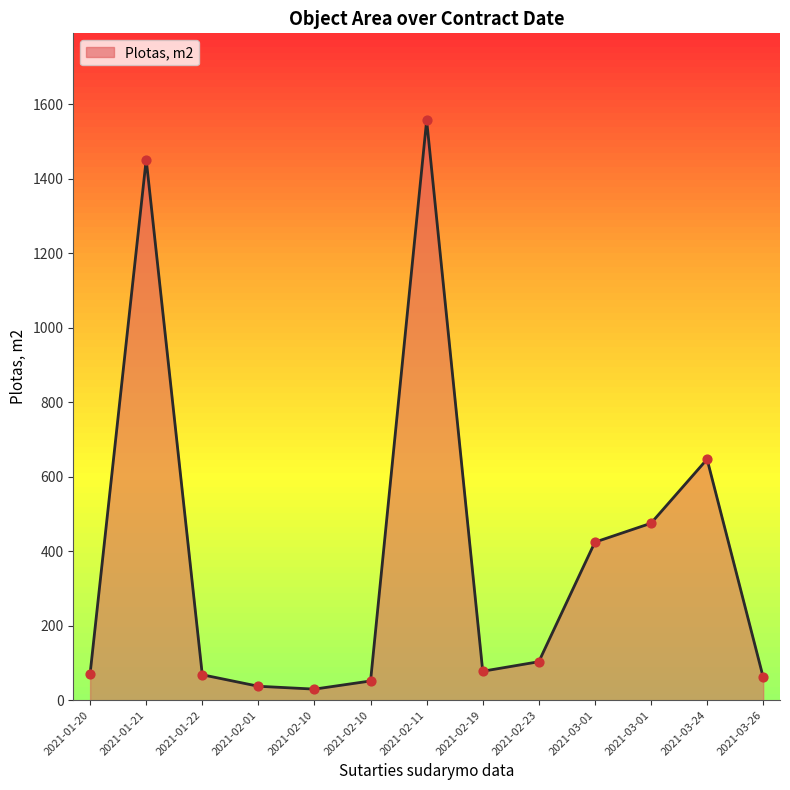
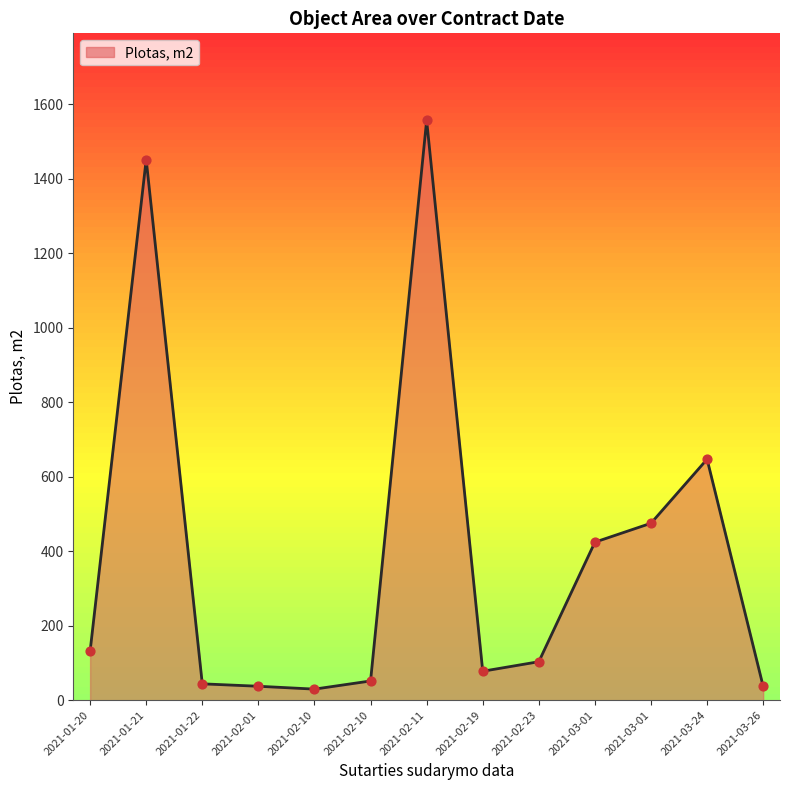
2021-01-20: 70 -> 130
2021-01-22: 70 -> 40
2021-03-26: 60 -> 40
